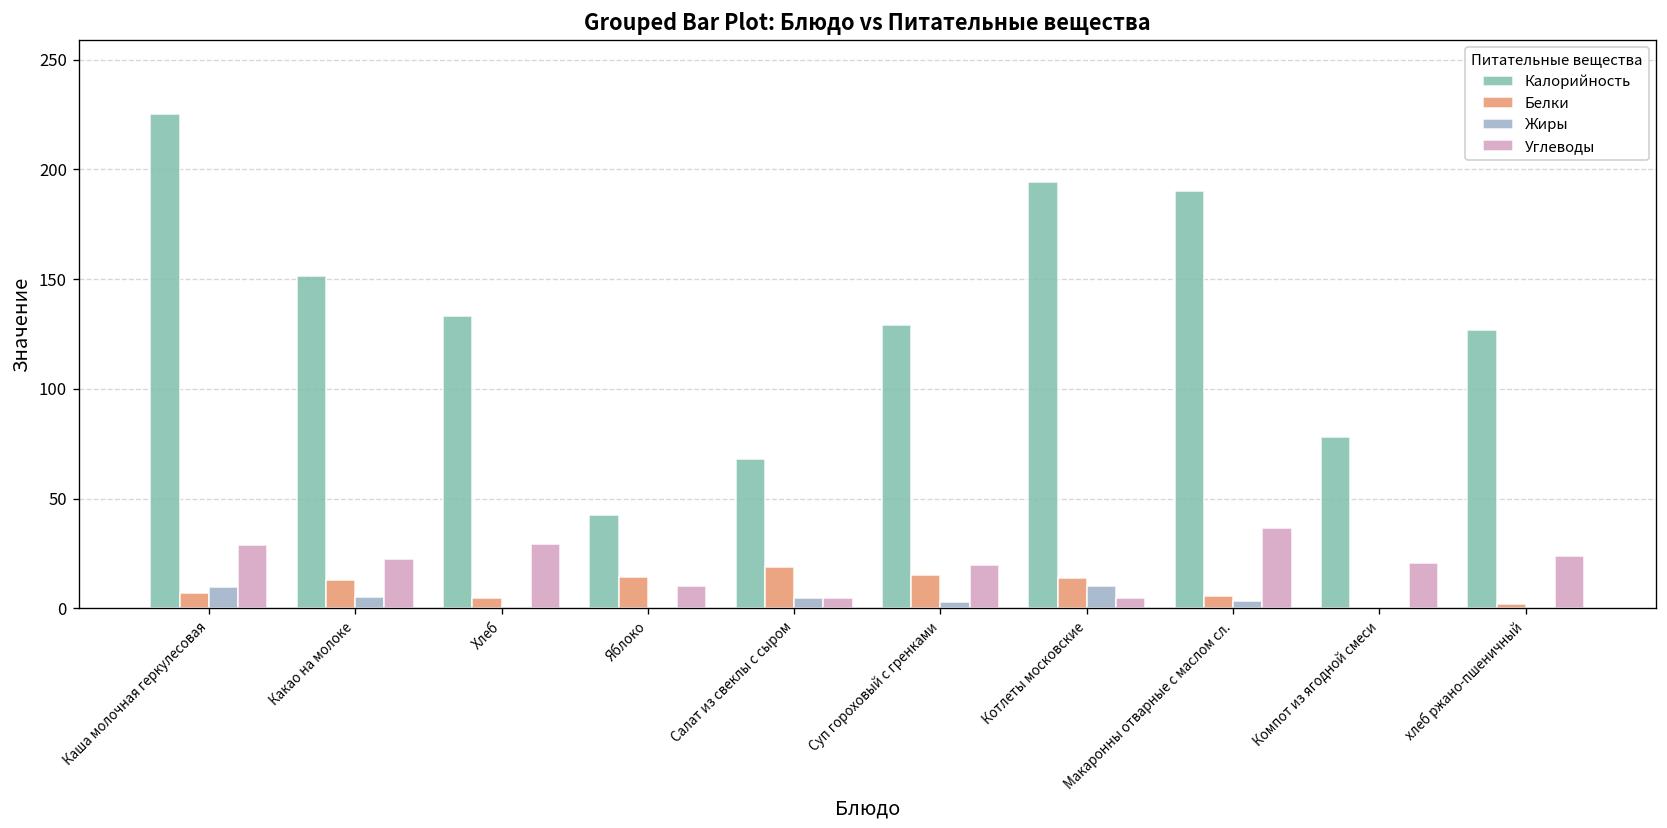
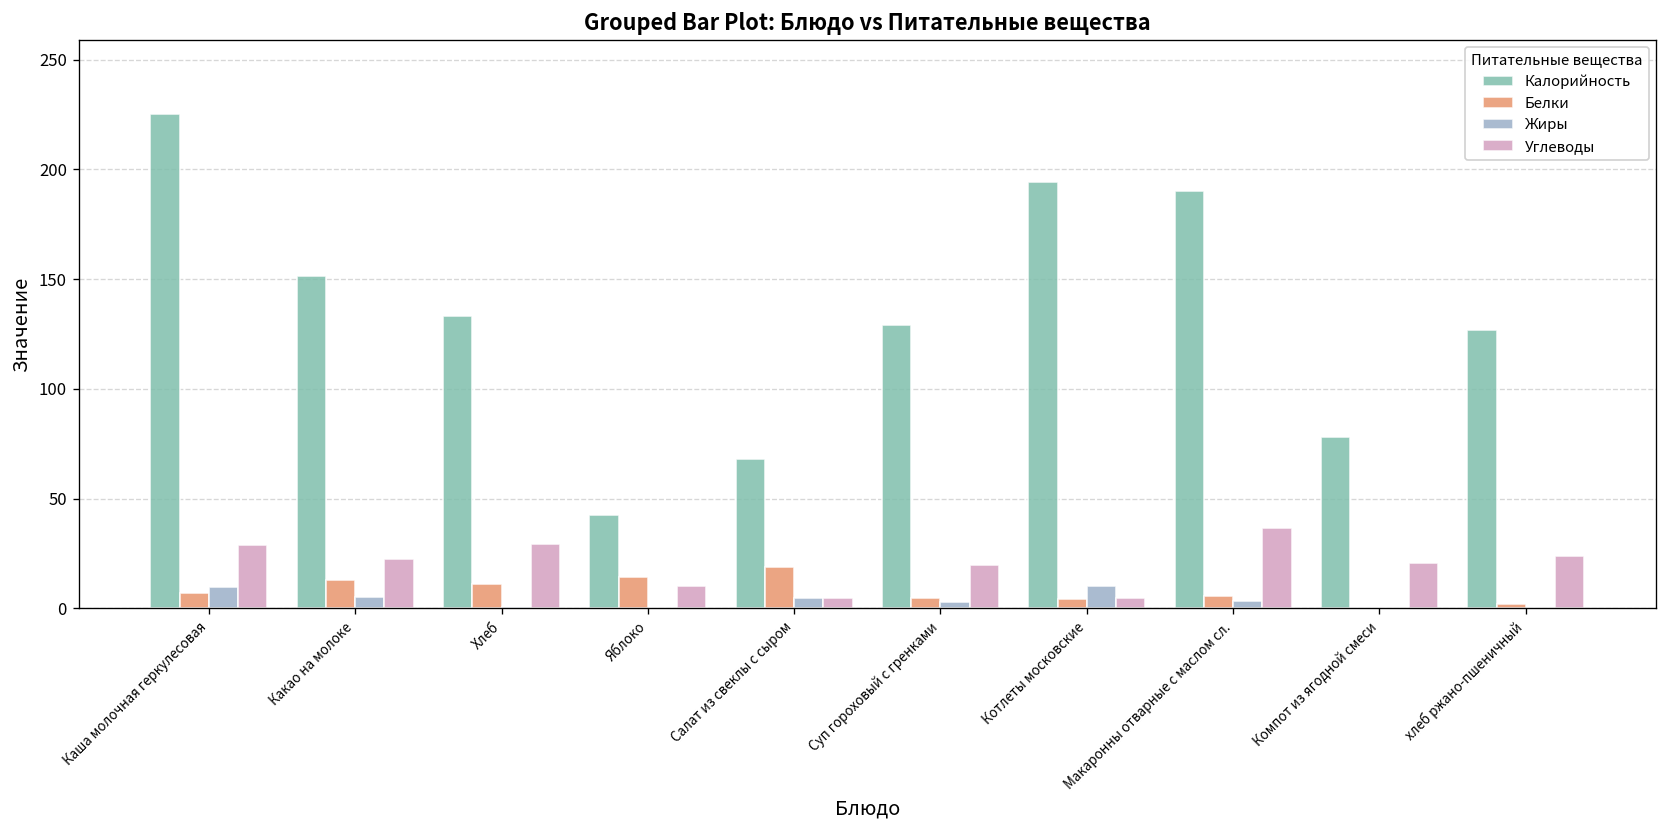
Белки, Хлеб: 5 -> 11
Белки, Суп гороховый с гренками: 15 -> 5
Белки, Котлеты московские: 14 -> 4
